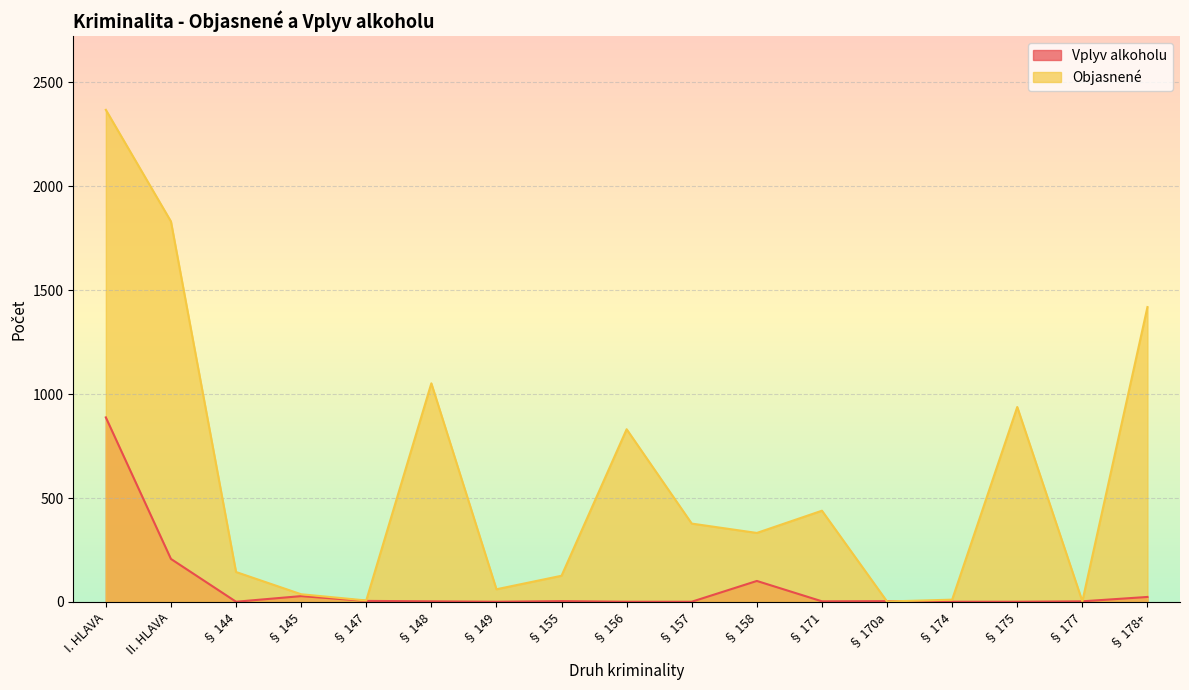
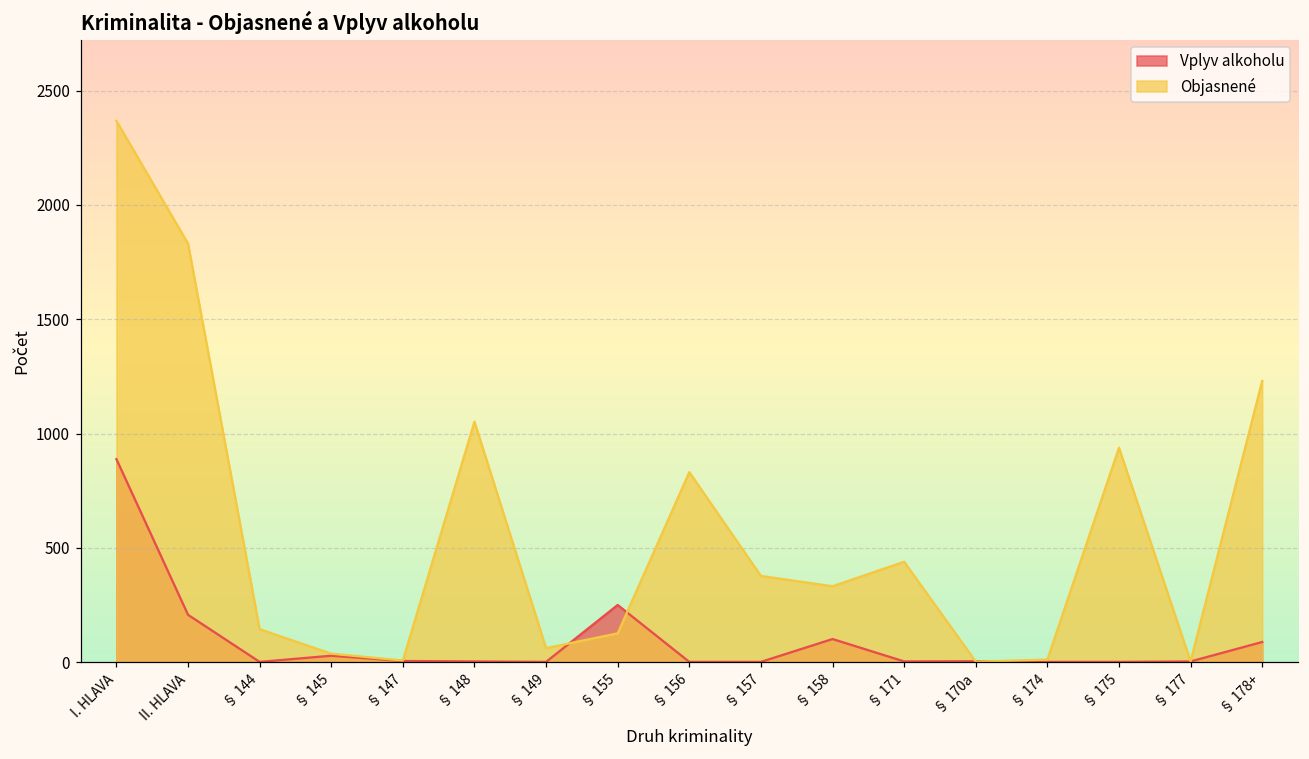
Vplyv alkoholu, § 155: 0 -> 250
Vplyv alkoholu, § 178+: 20 -> 90
Objasnené, § 178+: 1420 -> 1230
